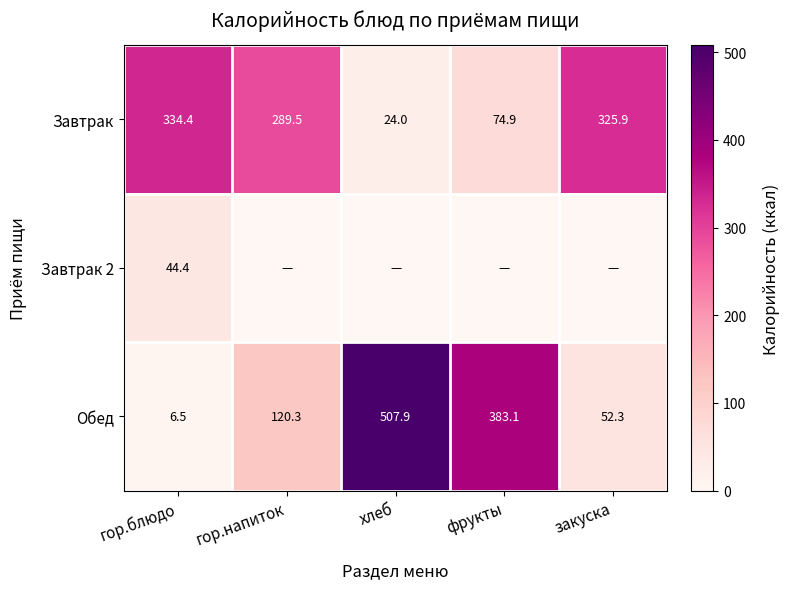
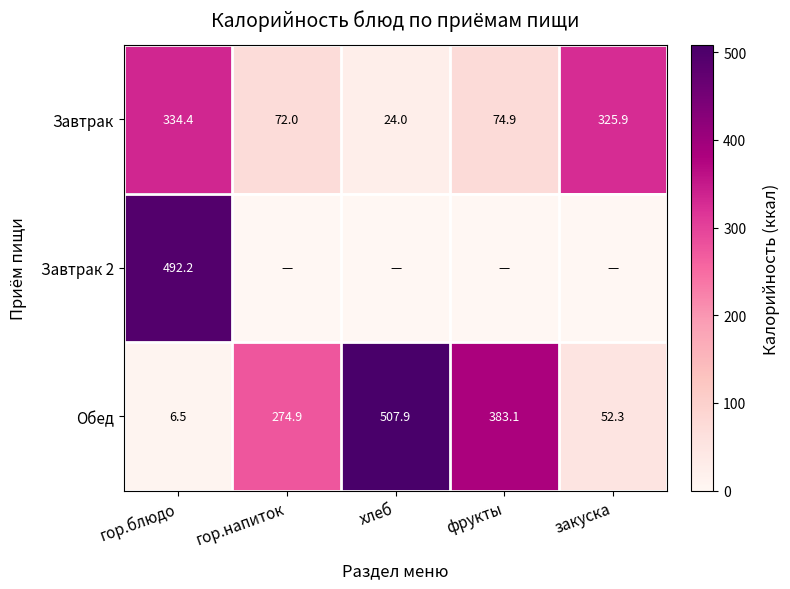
Завтрак, гор.напиток: 289.5 -> 72.0
Завтрак 2, гор.блюдо: 44.4 -> 492.2
Обед, гор.напиток: 120.3 -> 274.9
